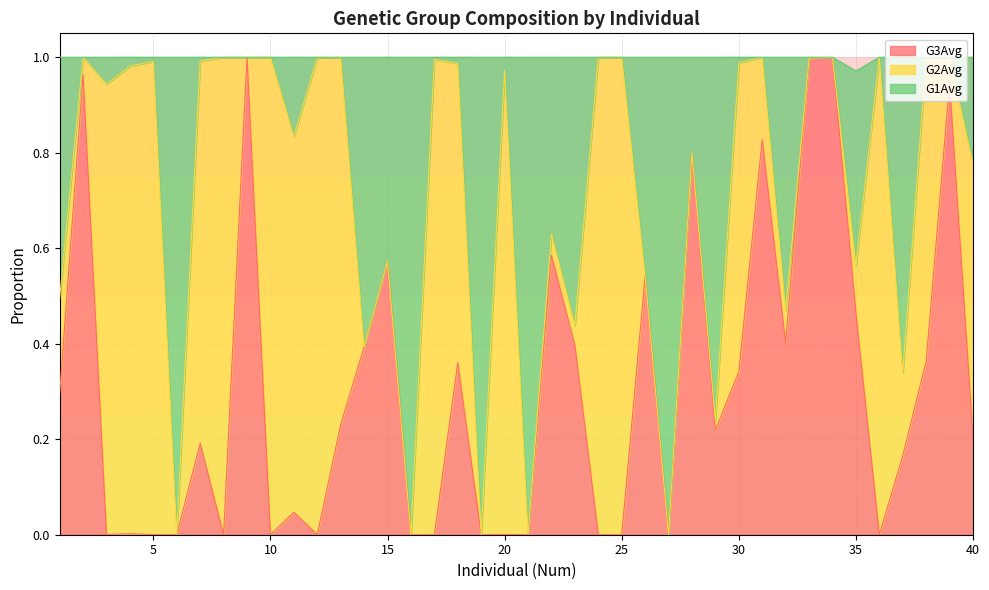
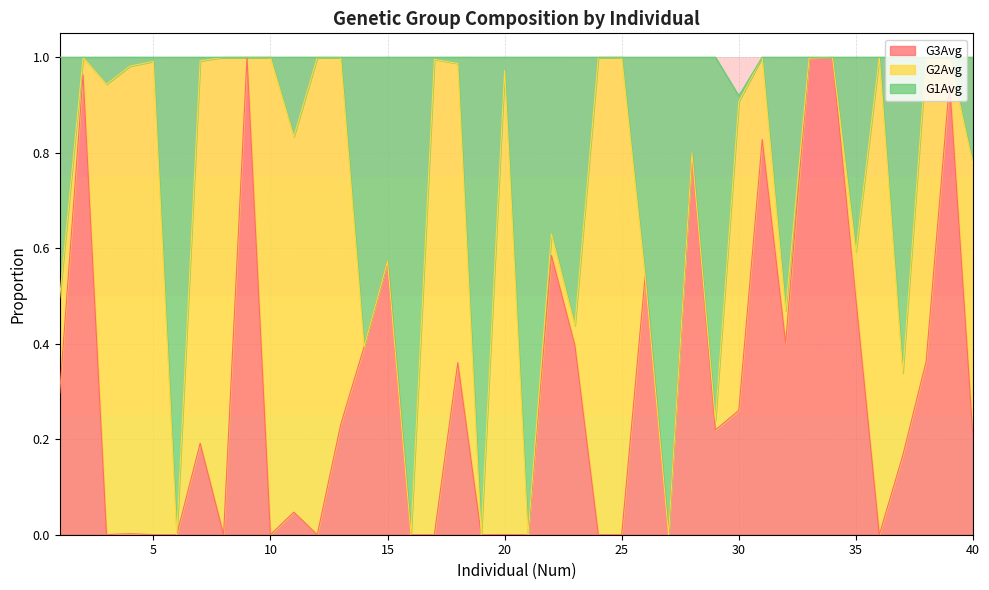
G3Avg, 30: 0.34 -> 0.26
G3Avg, 35: 0.46 -> 0.49
